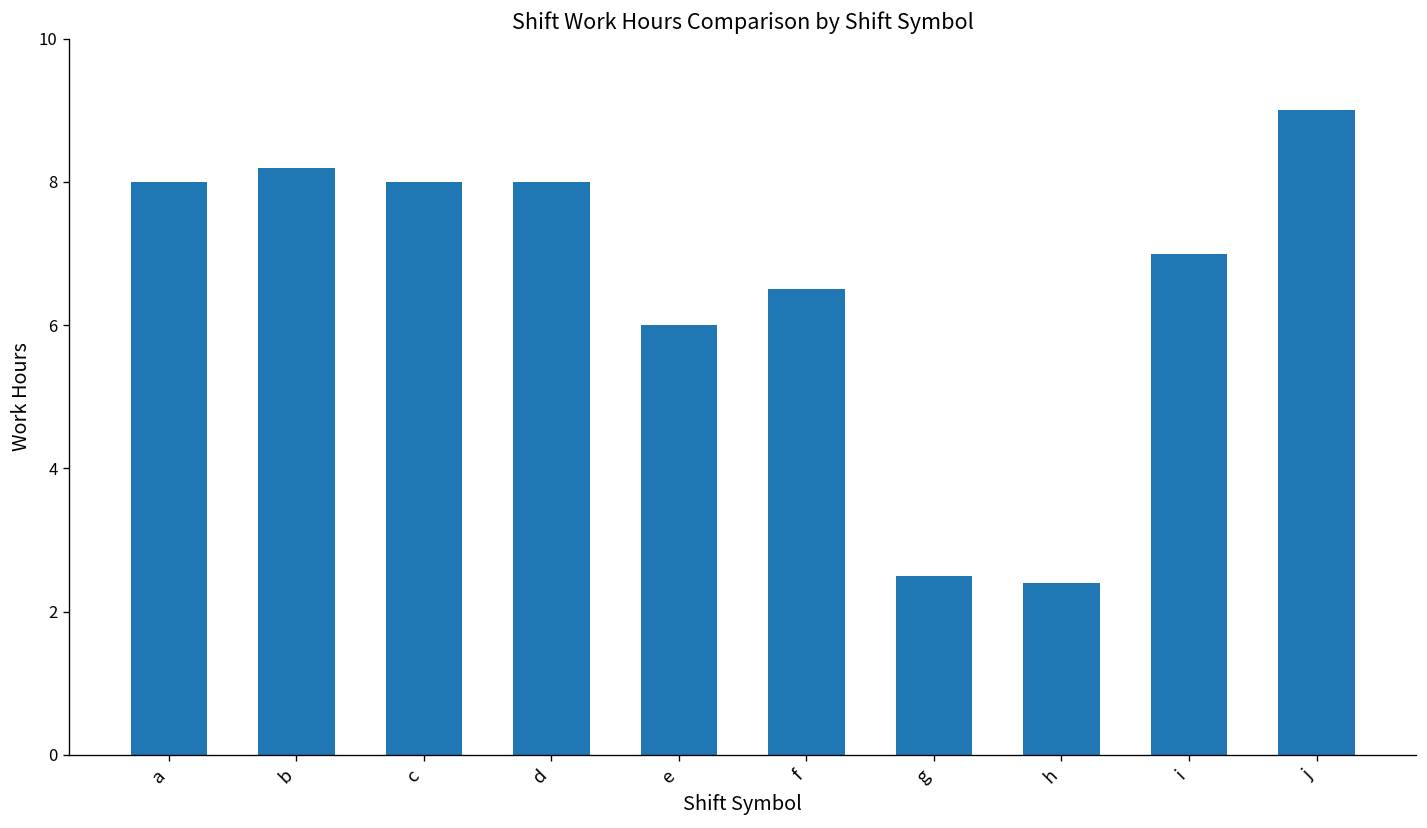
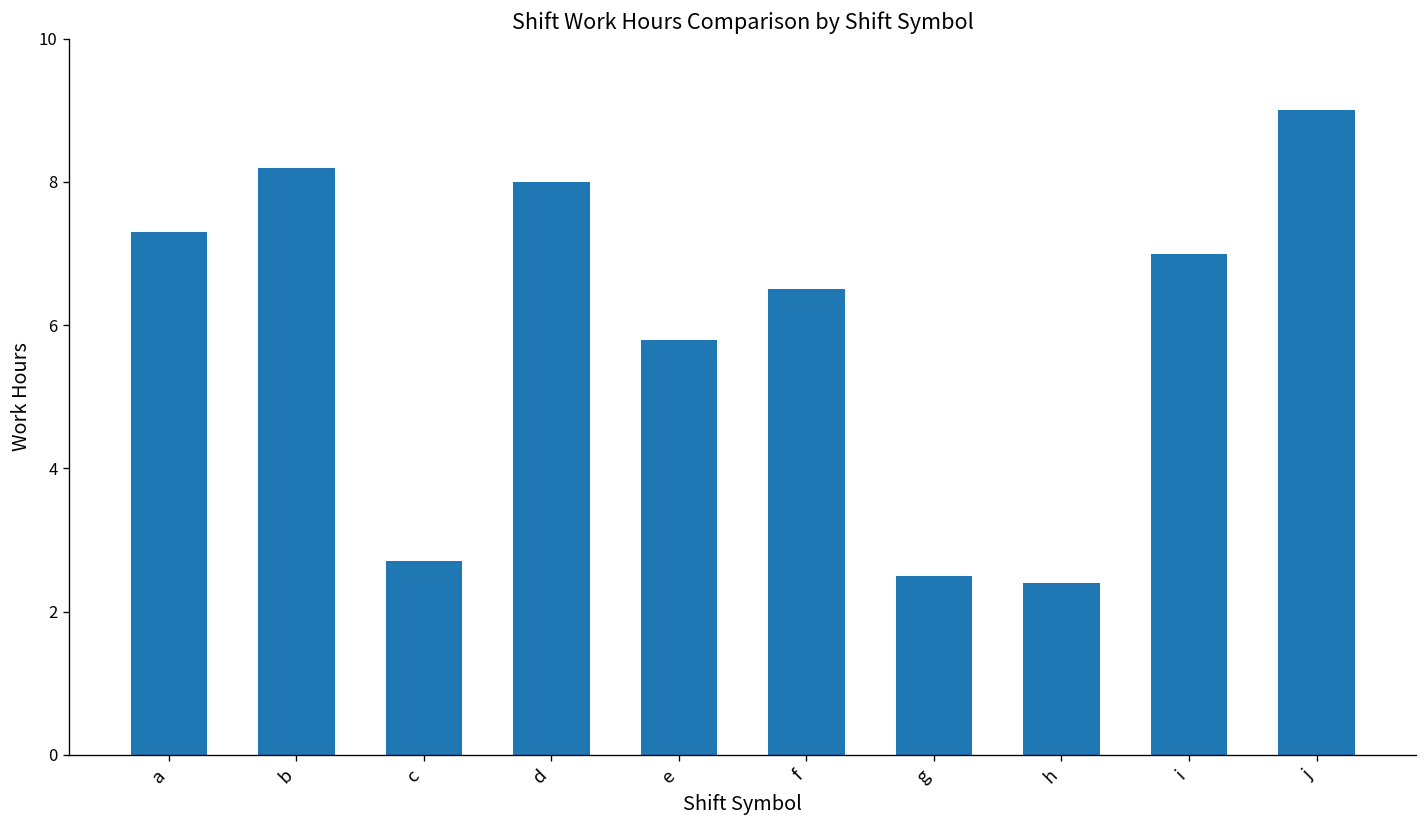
a: 8.0 -> 7.3
c: 8.0 -> 2.7
e: 6.0 -> 5.8
